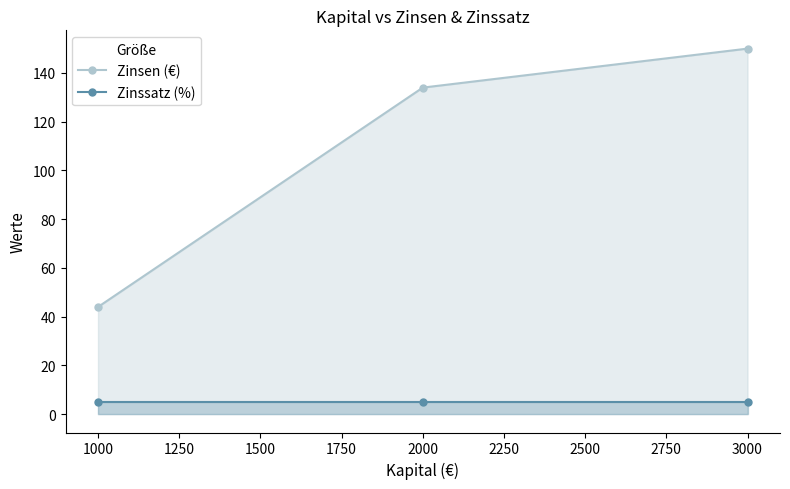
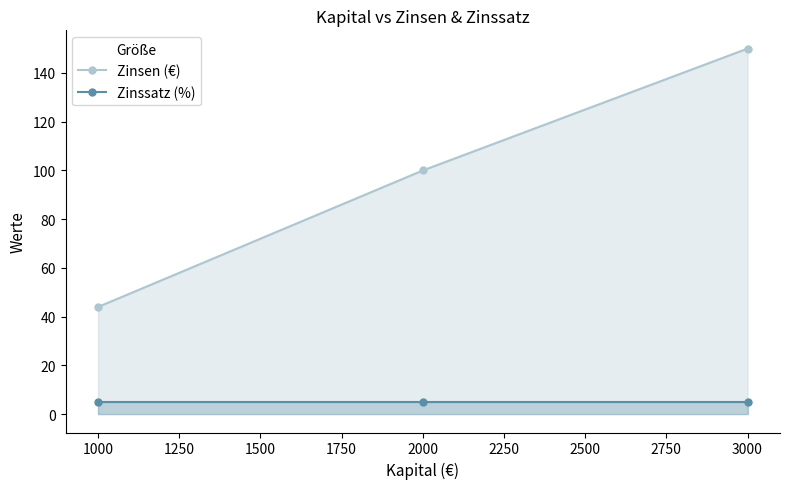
Zinsen (€), 2000: 134 -> 100
